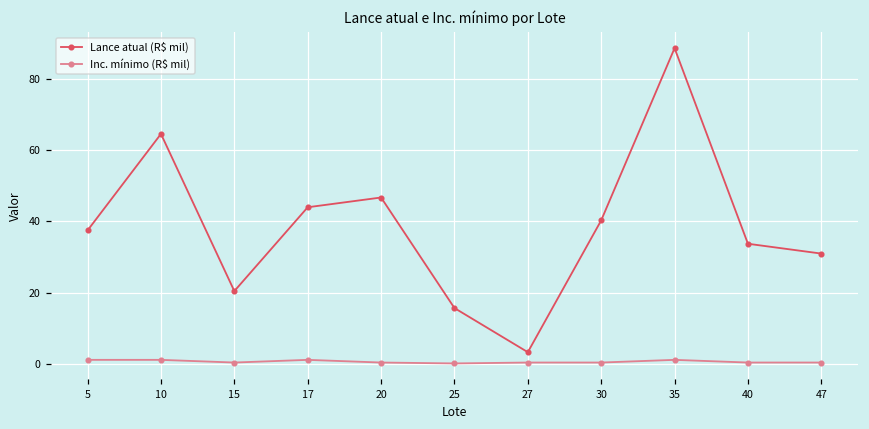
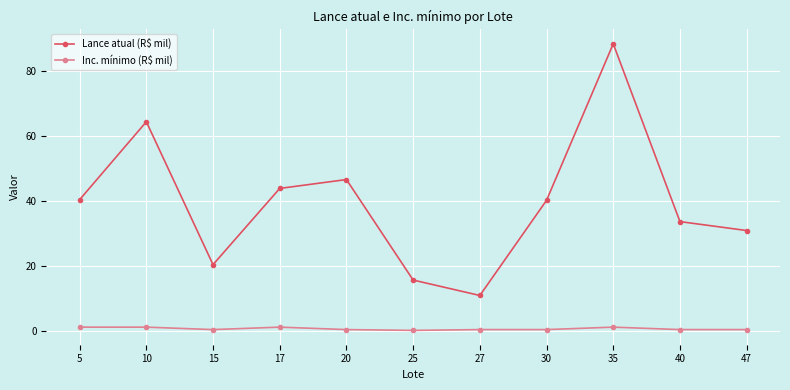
Lance atual (R$ mil), 5: 38 -> 41
Lance atual (R$ mil), 27: 3 -> 11
